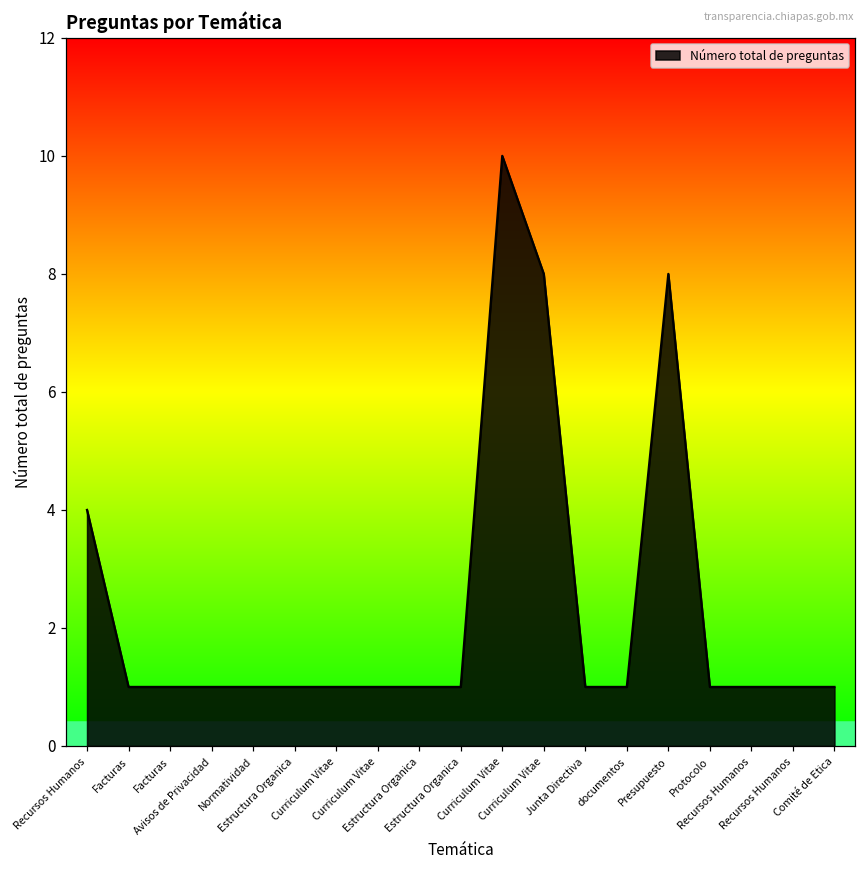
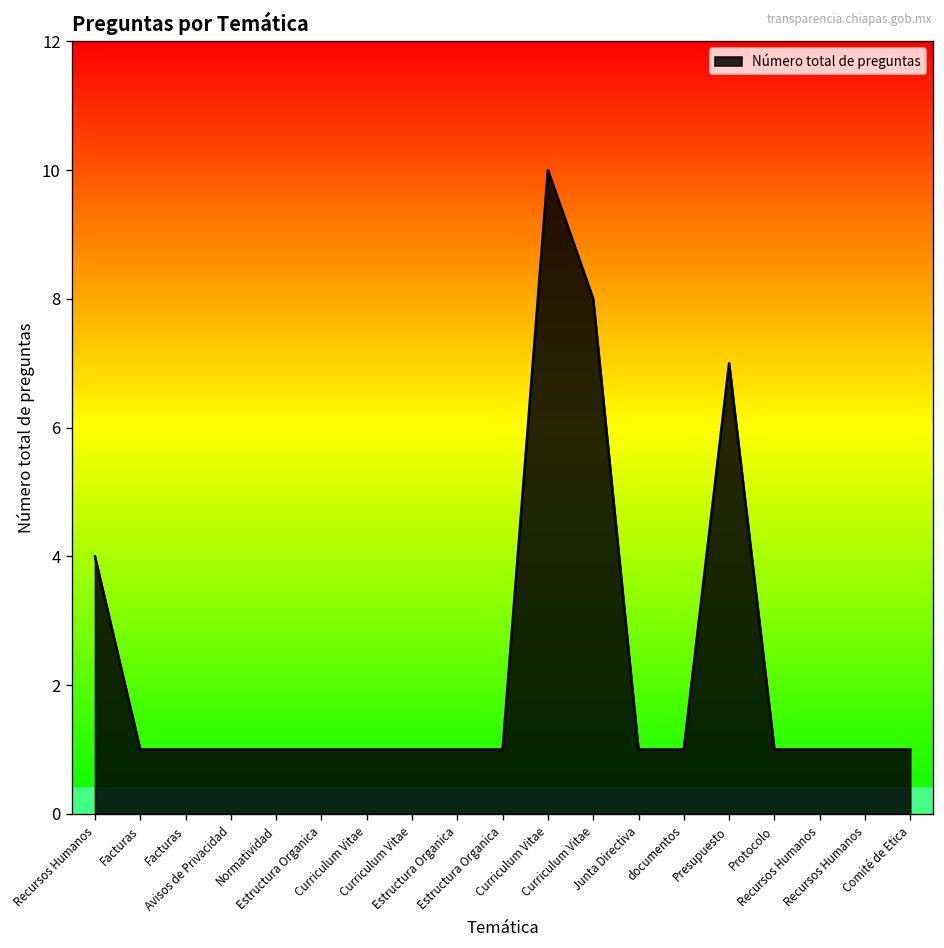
Presupuesto: 8 -> 7
